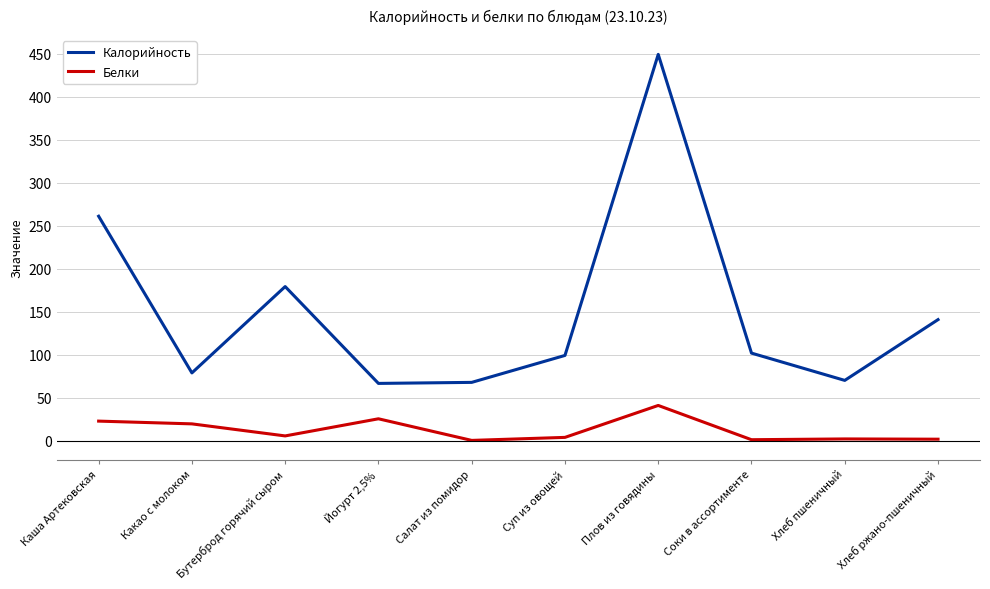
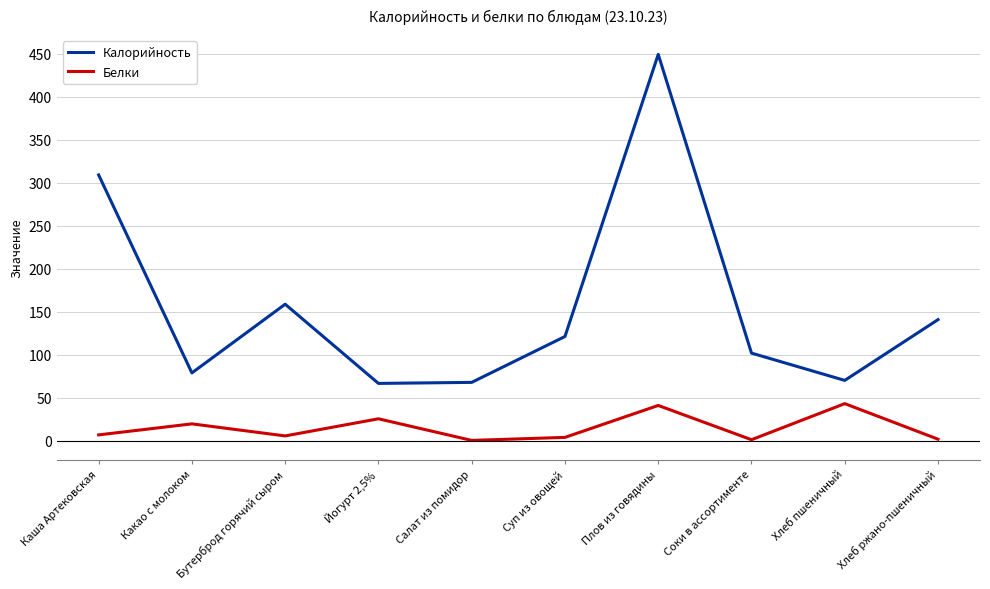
Калорийность, Каша Артековская: 260 -> 310
Белки, Каша Артековская: 20 -> 10
Калорийность, Бутерброд горячий сыром: 180 -> 160
Калорийность, Суп из овощей: 100 -> 120
Белки, Хлеб пшеничный: 0 -> 40
